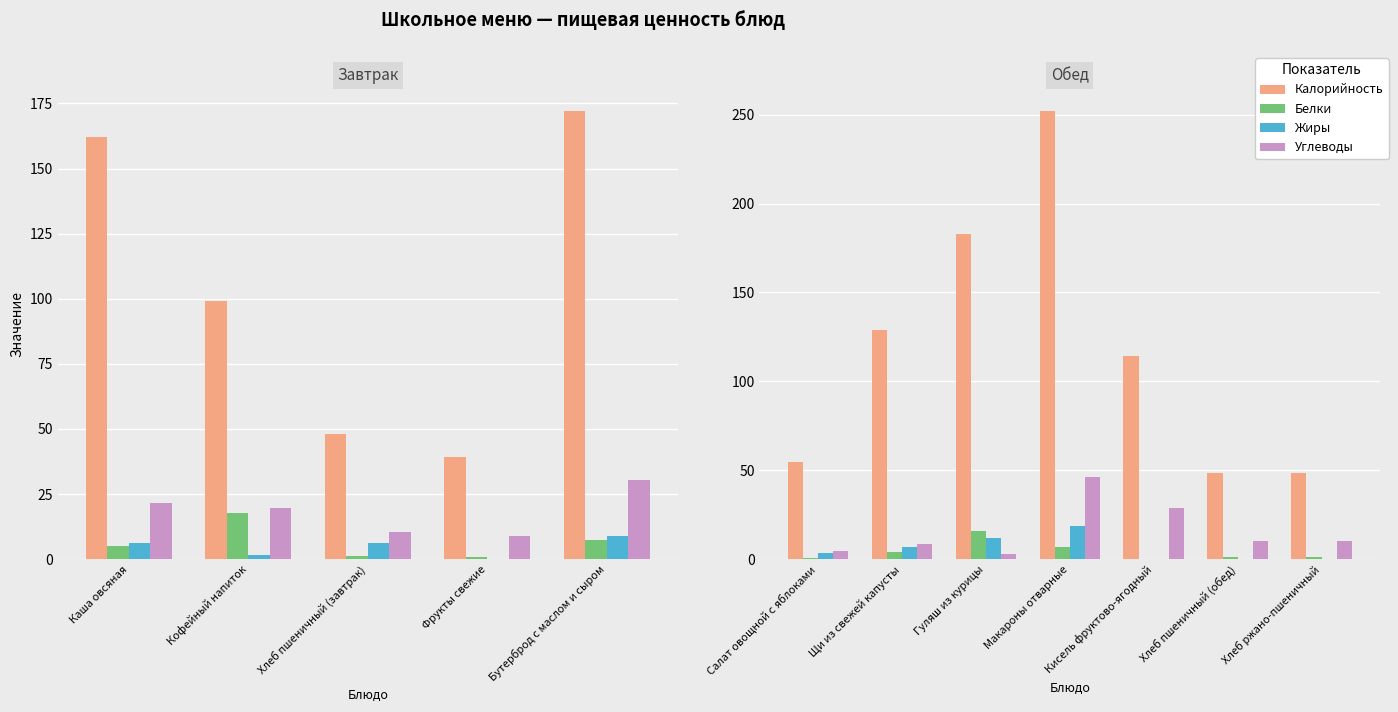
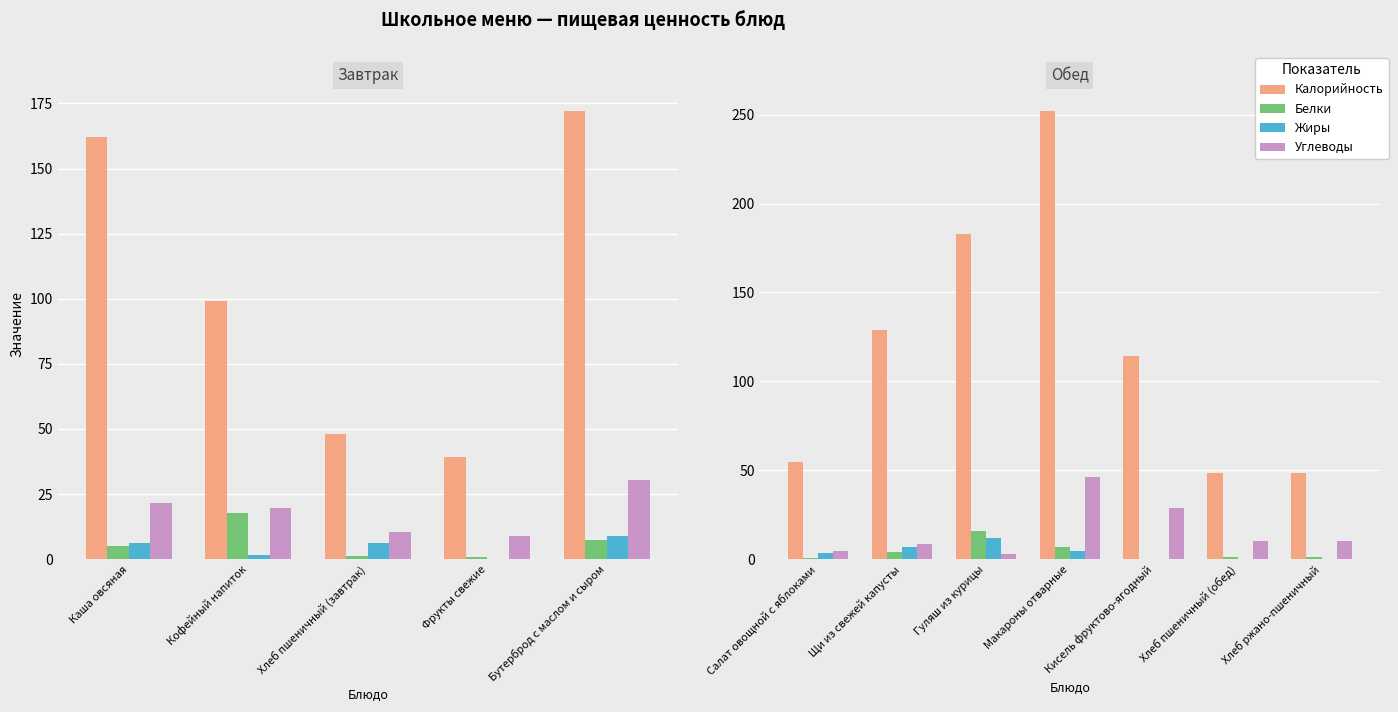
Обед, Жиры, Макароны отварные: 19 -> 5
